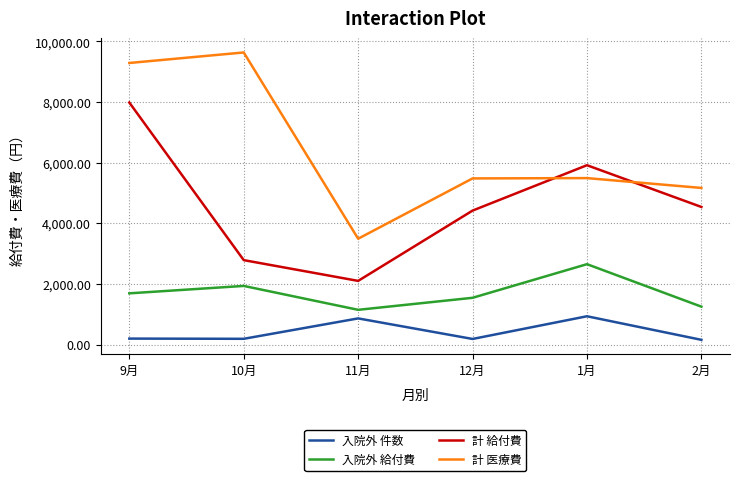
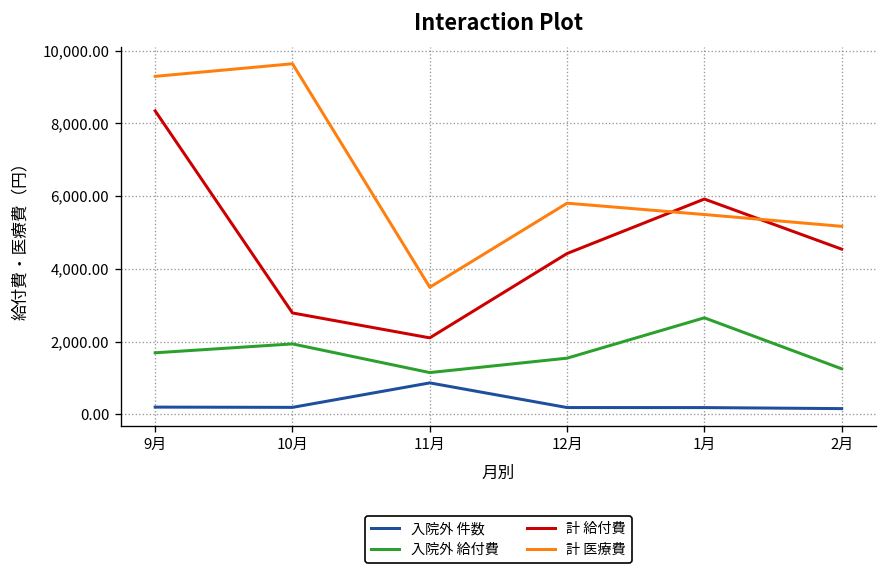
計 給付費, 9月: 8,000 -> 8,300
計 医療費, 12月: 5,500 -> 5,800
入院外 件数, 1月: 900 -> 200
